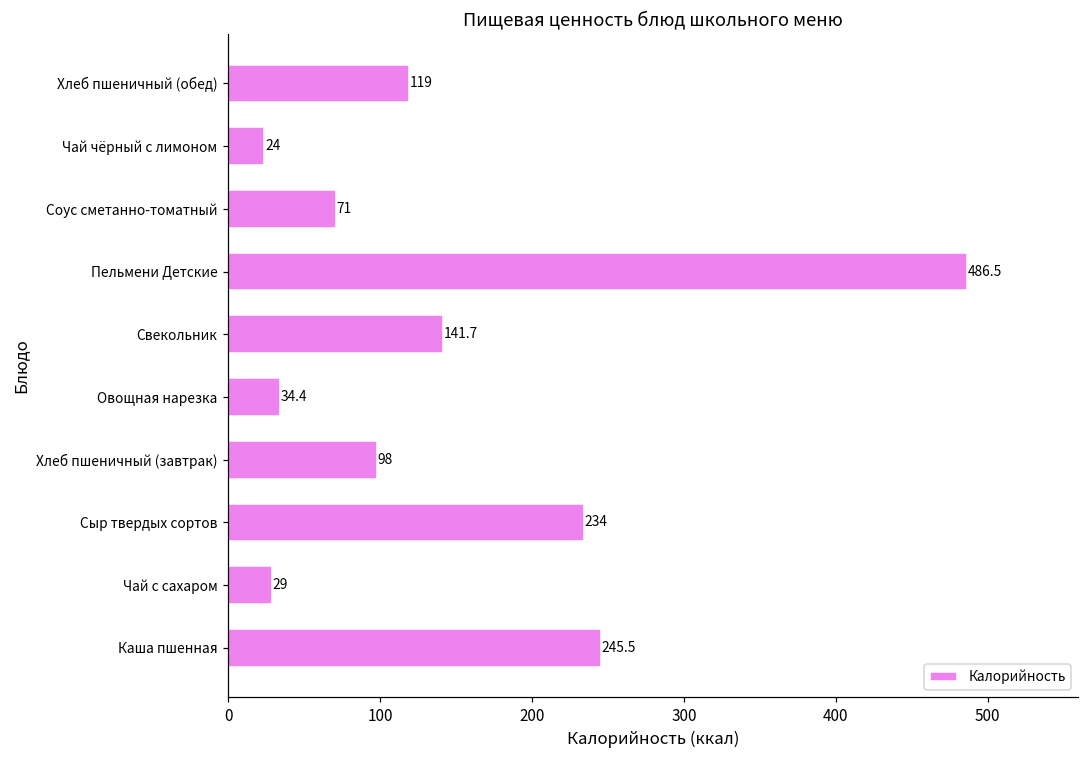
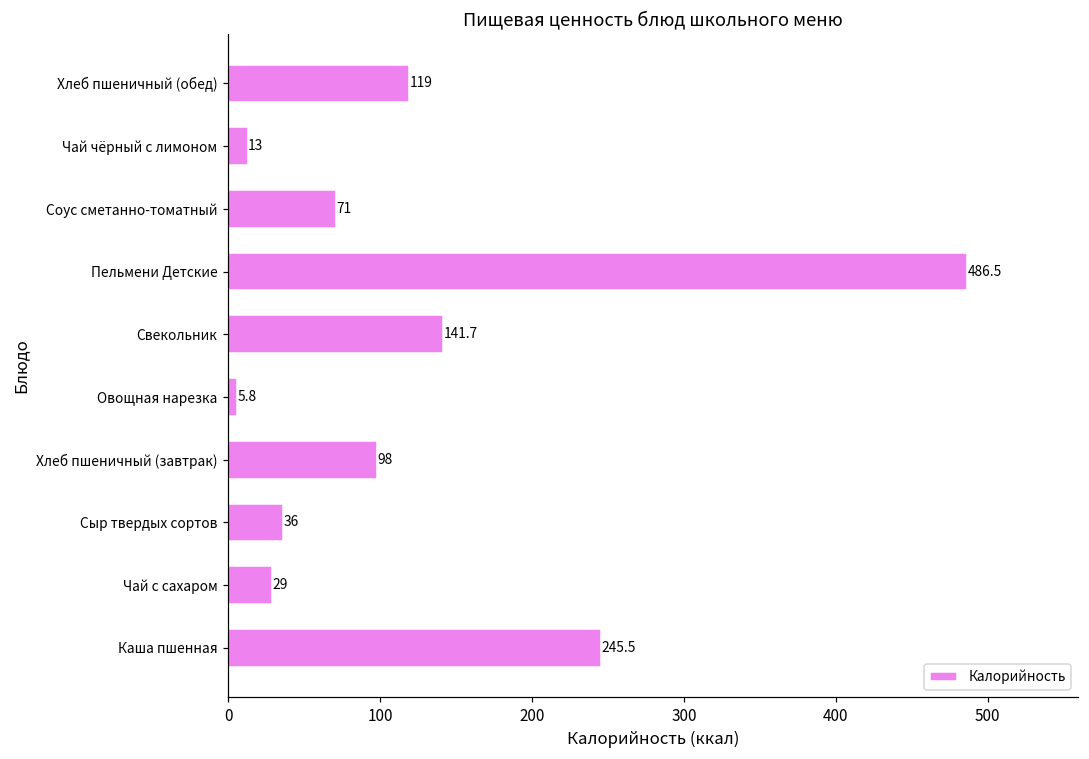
Чай чёрный с лимоном: 24 -> 13
Овощная нарезка: 34.4 -> 5.8
Сыр твердых сортов: 234 -> 36
